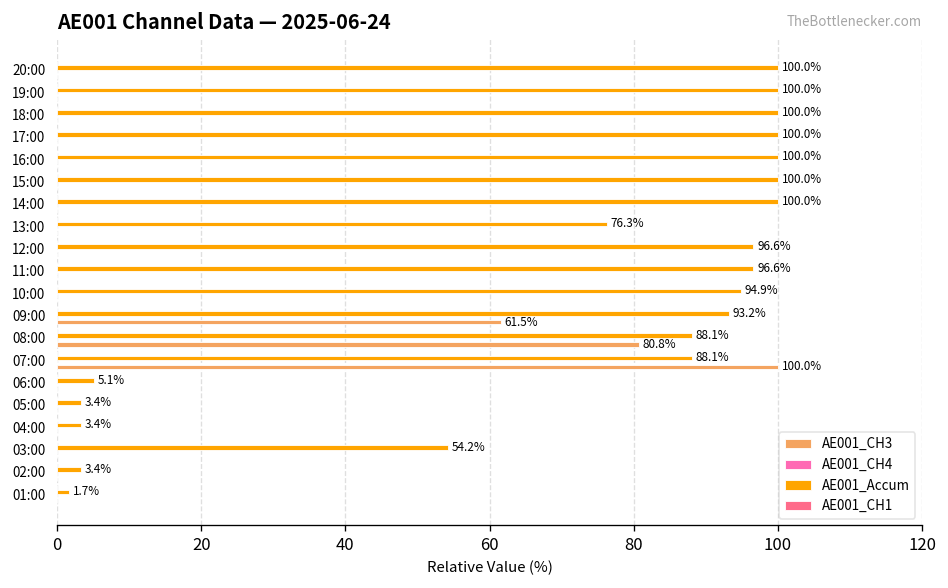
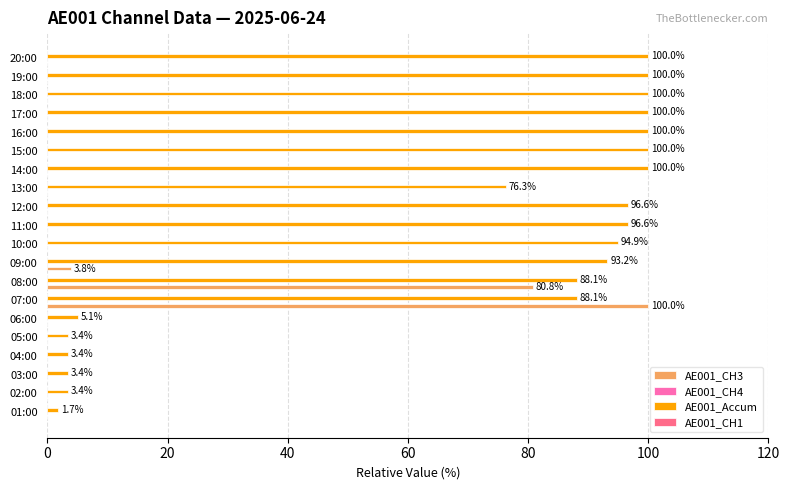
AE001_CH3, 09:00: 61.5% -> 3.8%
AE001_Accum, 03:00: 54.2% -> 3.4%
